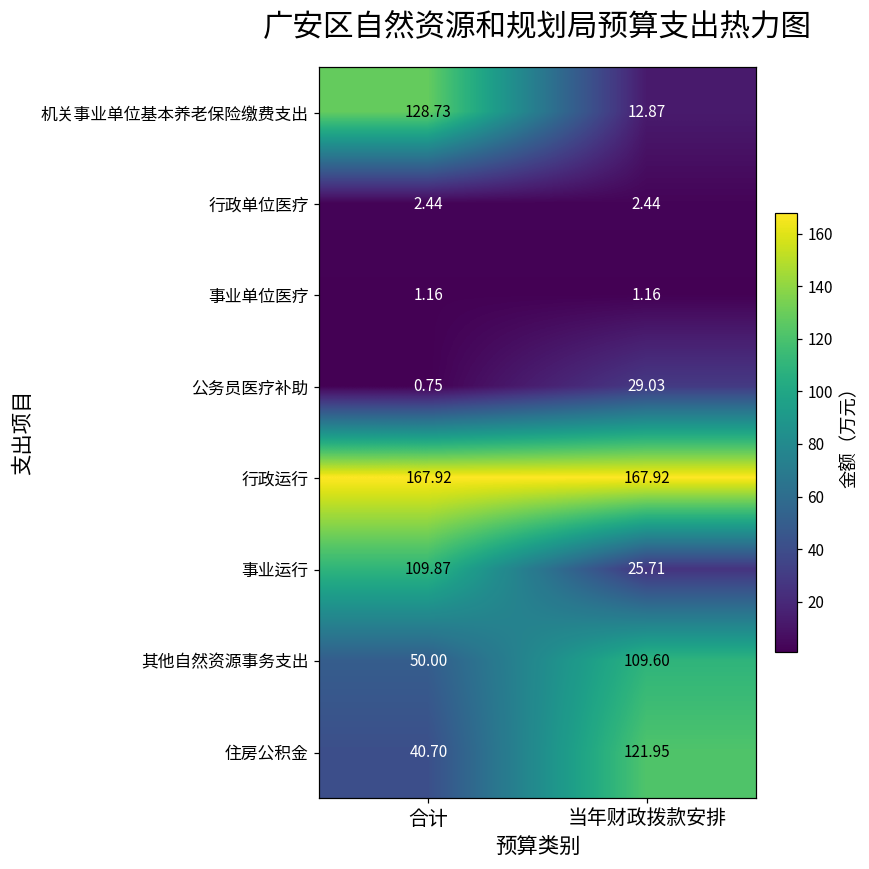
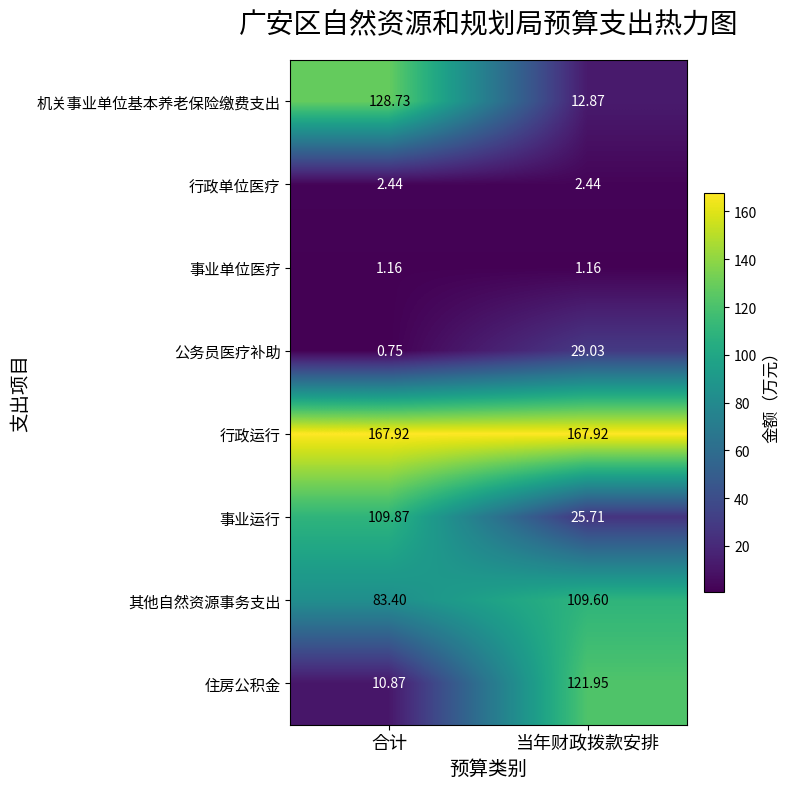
其他自然资源事务支出, 合计: 50.00 -> 83.40
住房公积金, 合计: 40.70 -> 10.87
